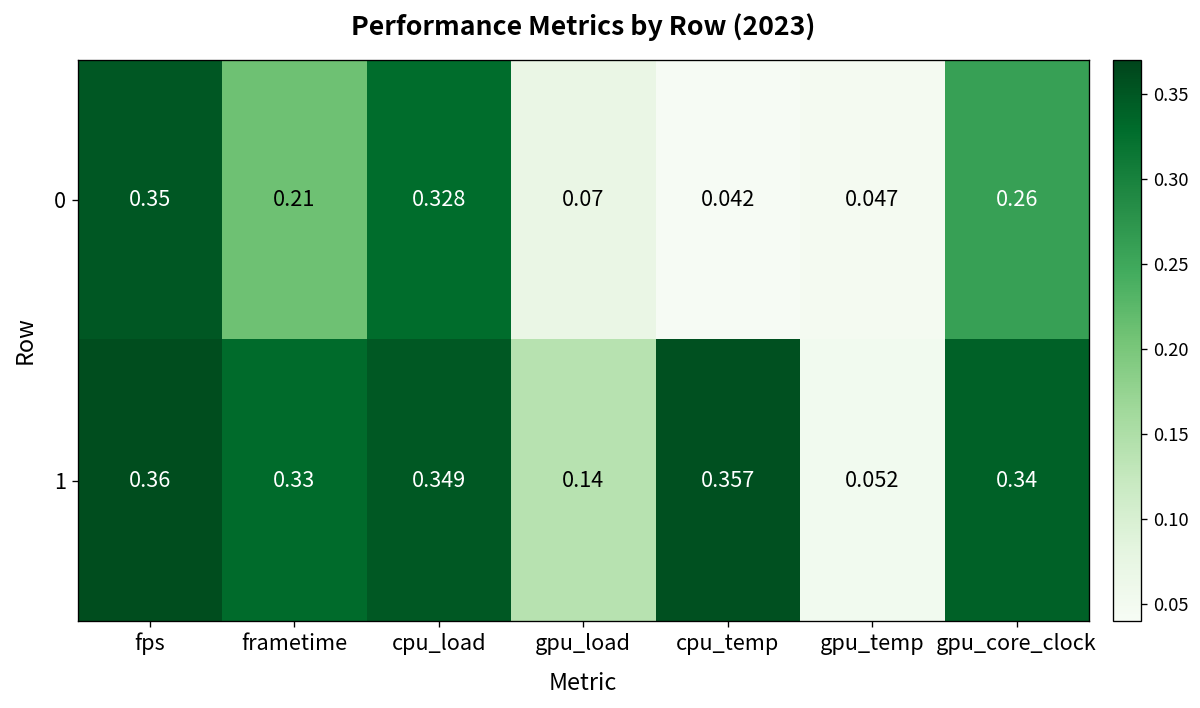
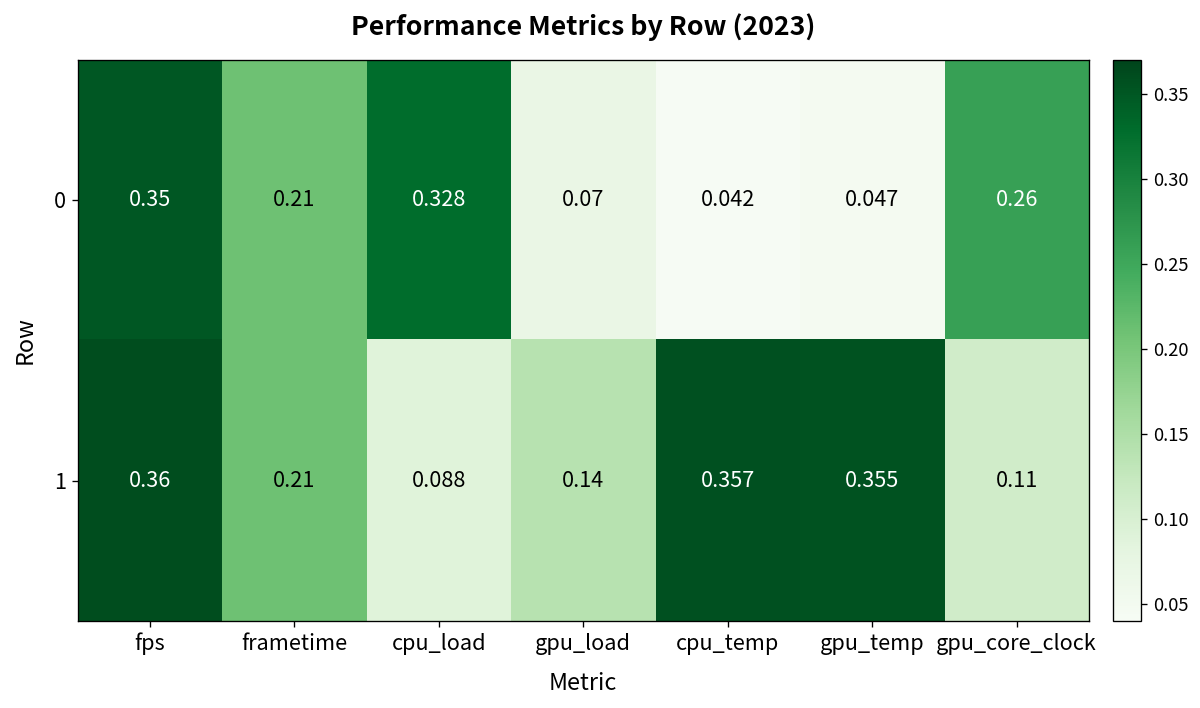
1, frametime: 0.33 -> 0.21
1, cpu_load: 0.349 -> 0.088
1, gpu_temp: 0.052 -> 0.355
1, gpu_core_clock: 0.34 -> 0.11
